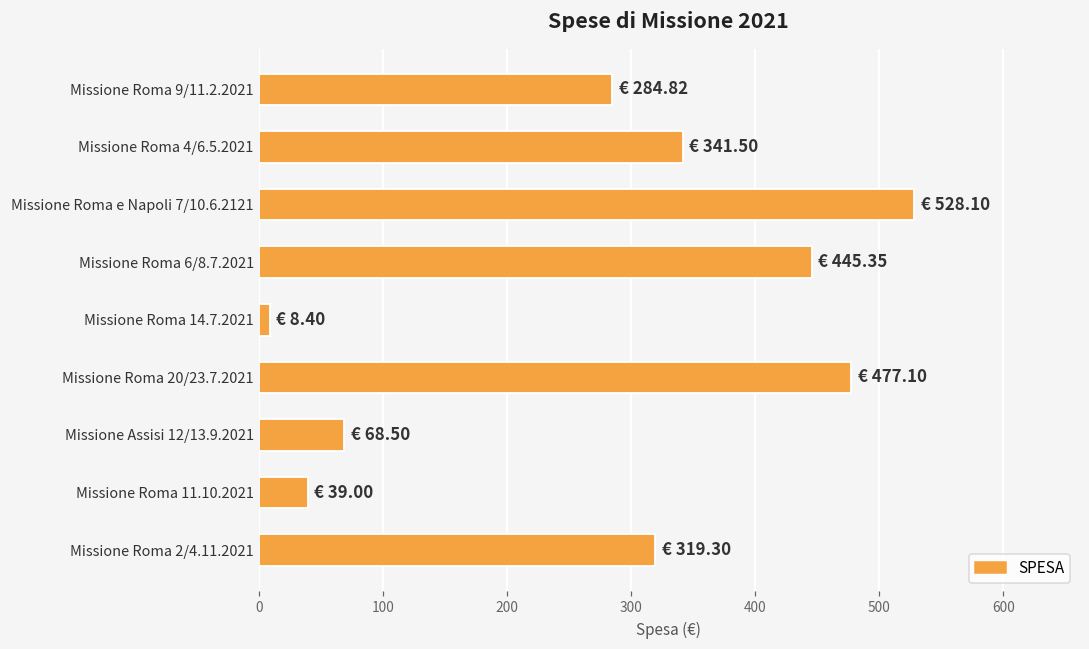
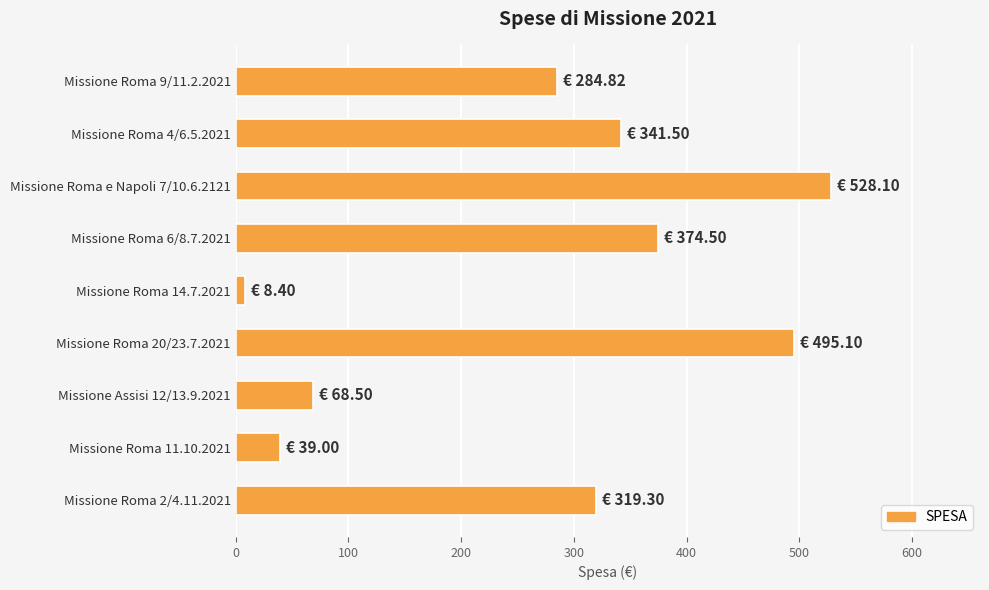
Missione Roma 6/8.7.2021: 445.35 -> 374.50
Missione Roma 20/23.7.2021: 477.10 -> 495.10
